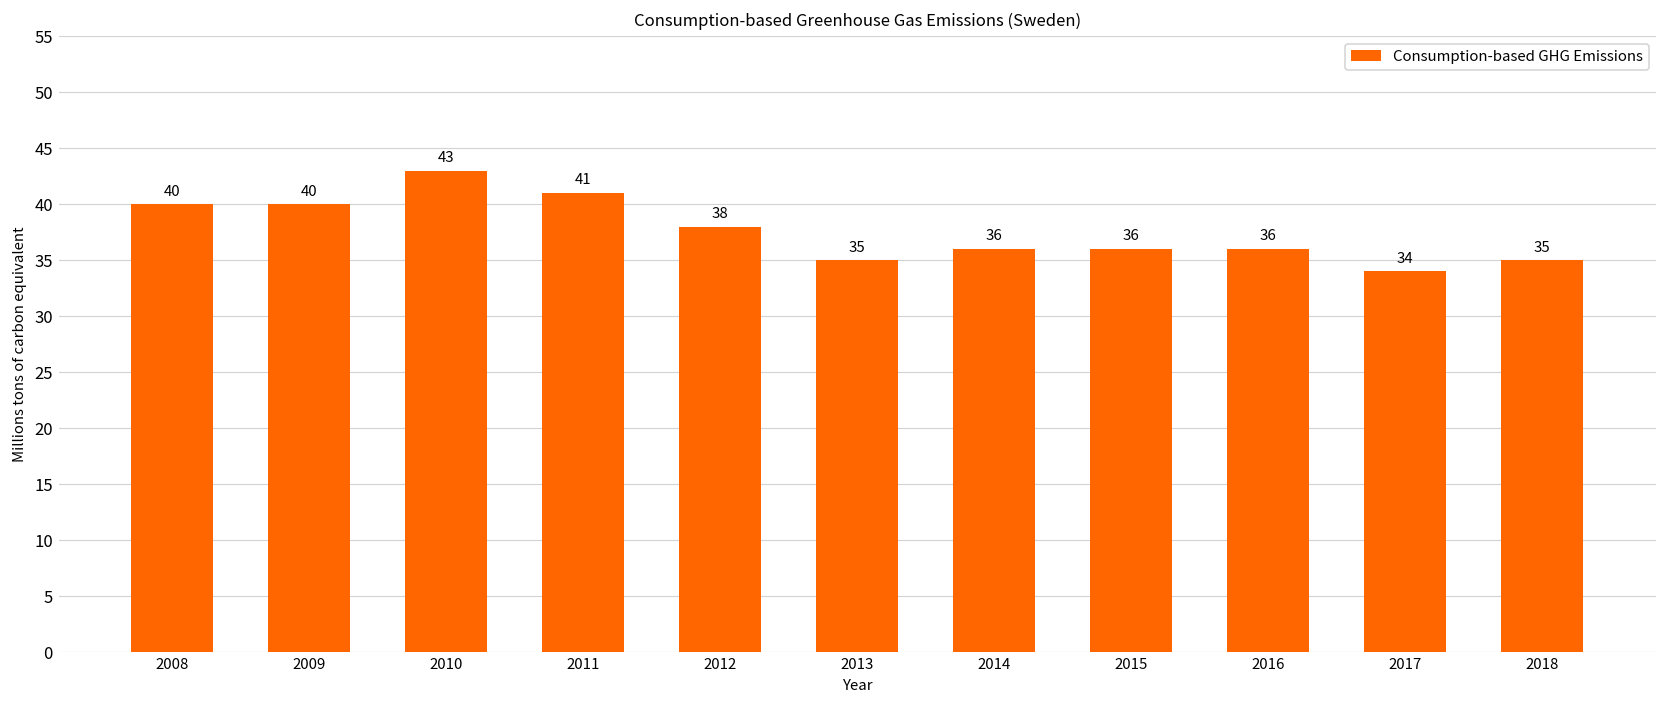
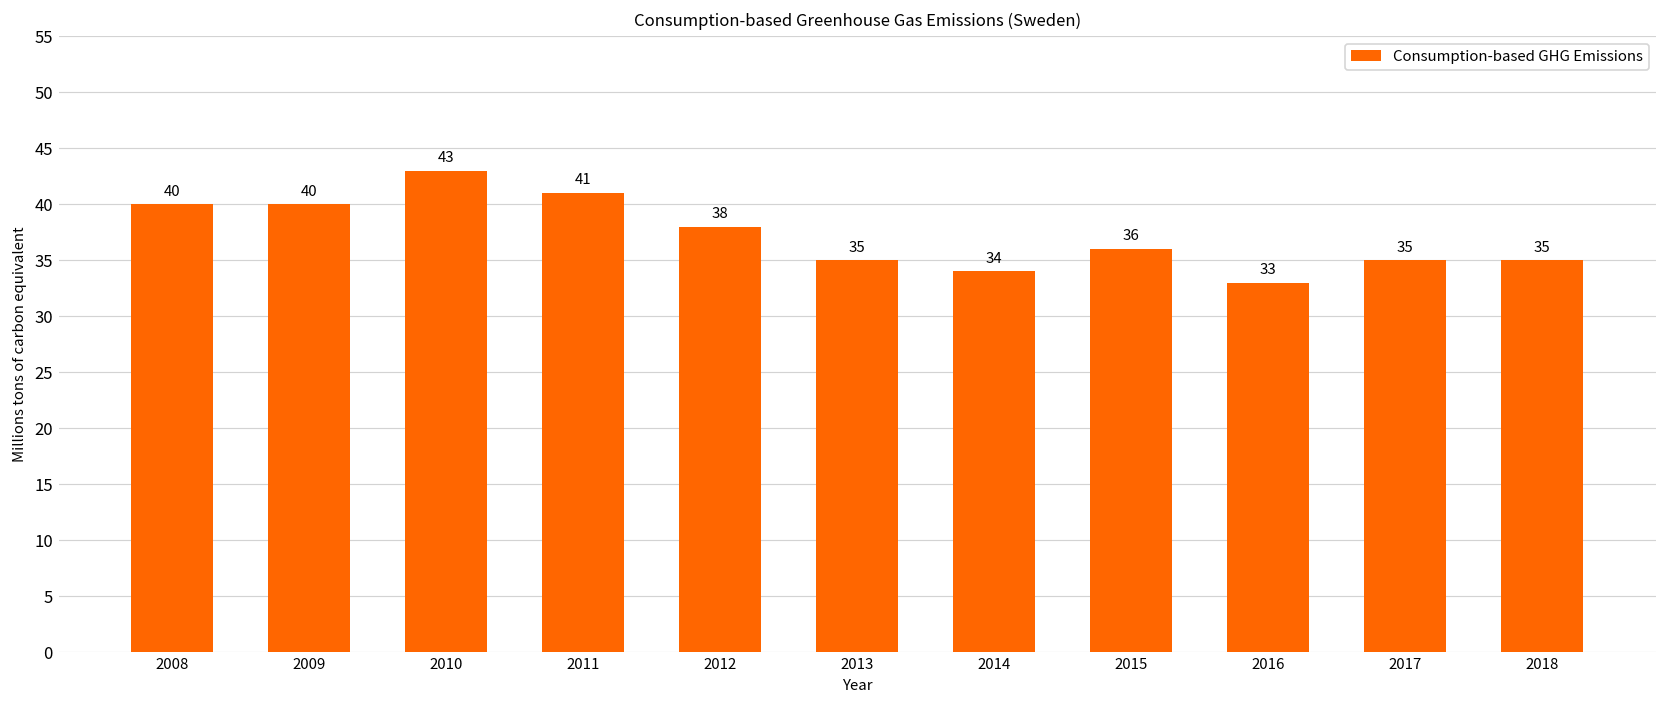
2014: 36 -> 34
2016: 36 -> 33
2017: 34 -> 35
